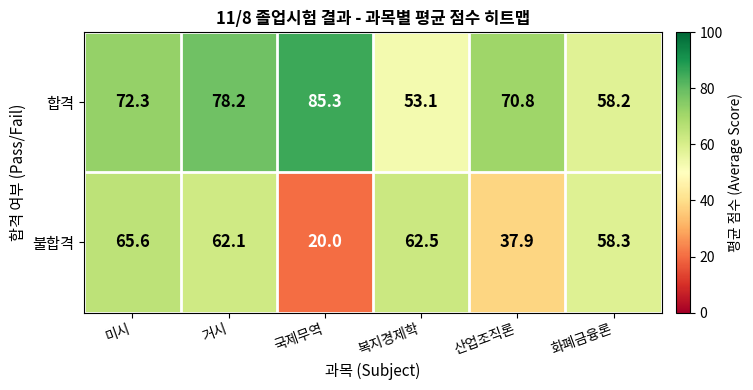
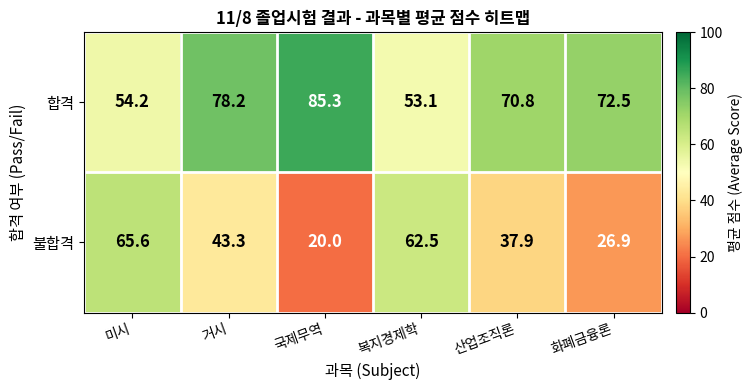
합격, 미시: 72.3 -> 54.2
합격, 화폐금융론: 58.2 -> 72.5
불합격, 거시: 62.1 -> 43.3
불합격, 화폐금융론: 58.3 -> 26.9
